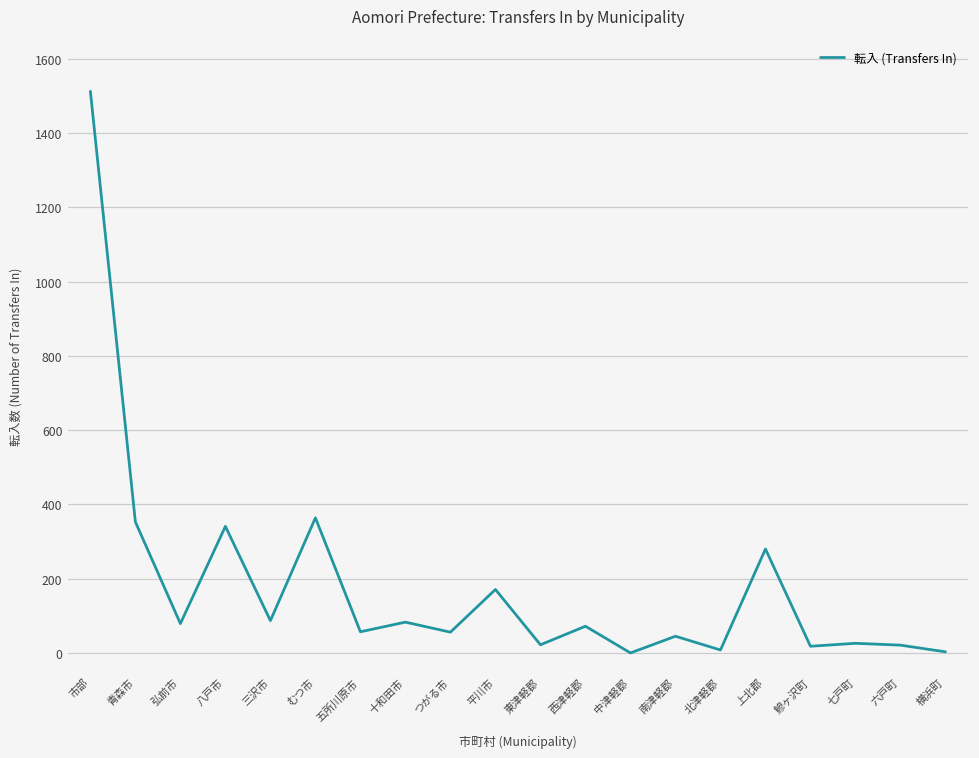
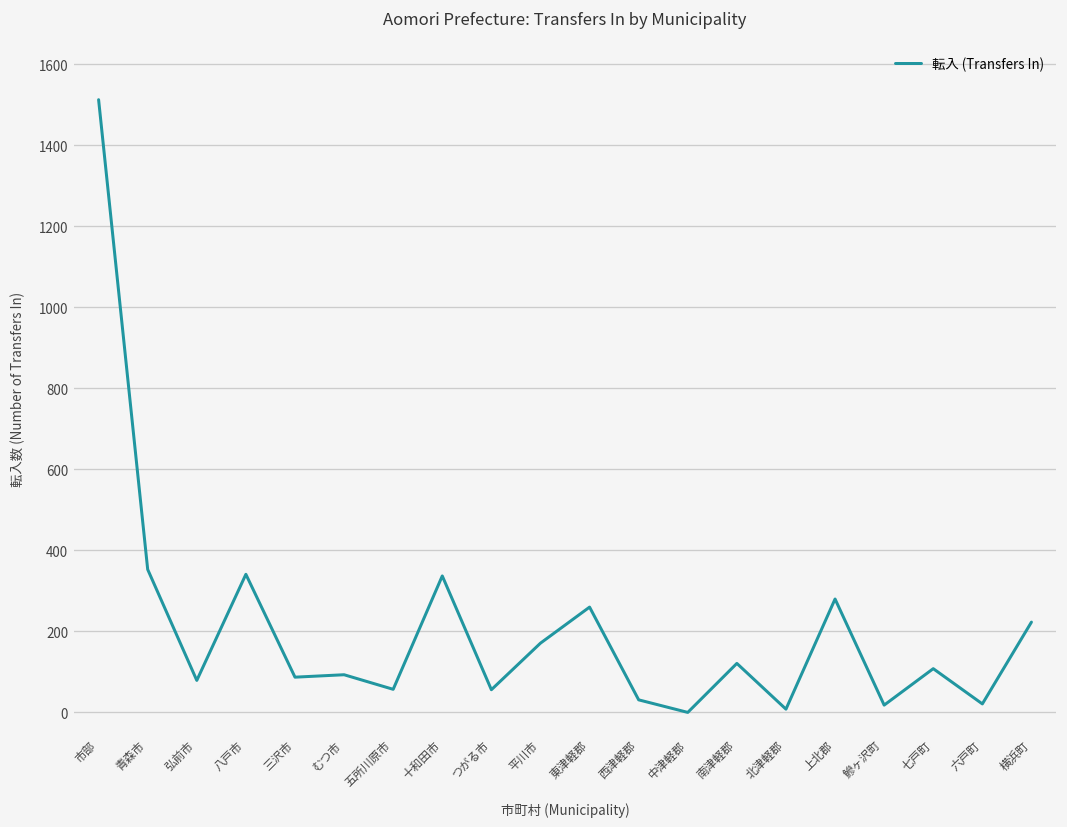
むつ市: 360 -> 90
十和田市: 80 -> 340
東津軽郡: 20 -> 260
西津軽郡: 70 -> 30
南津軽郡: 50 -> 120
七戸町: 30 -> 110
横浜町: 0 -> 220
